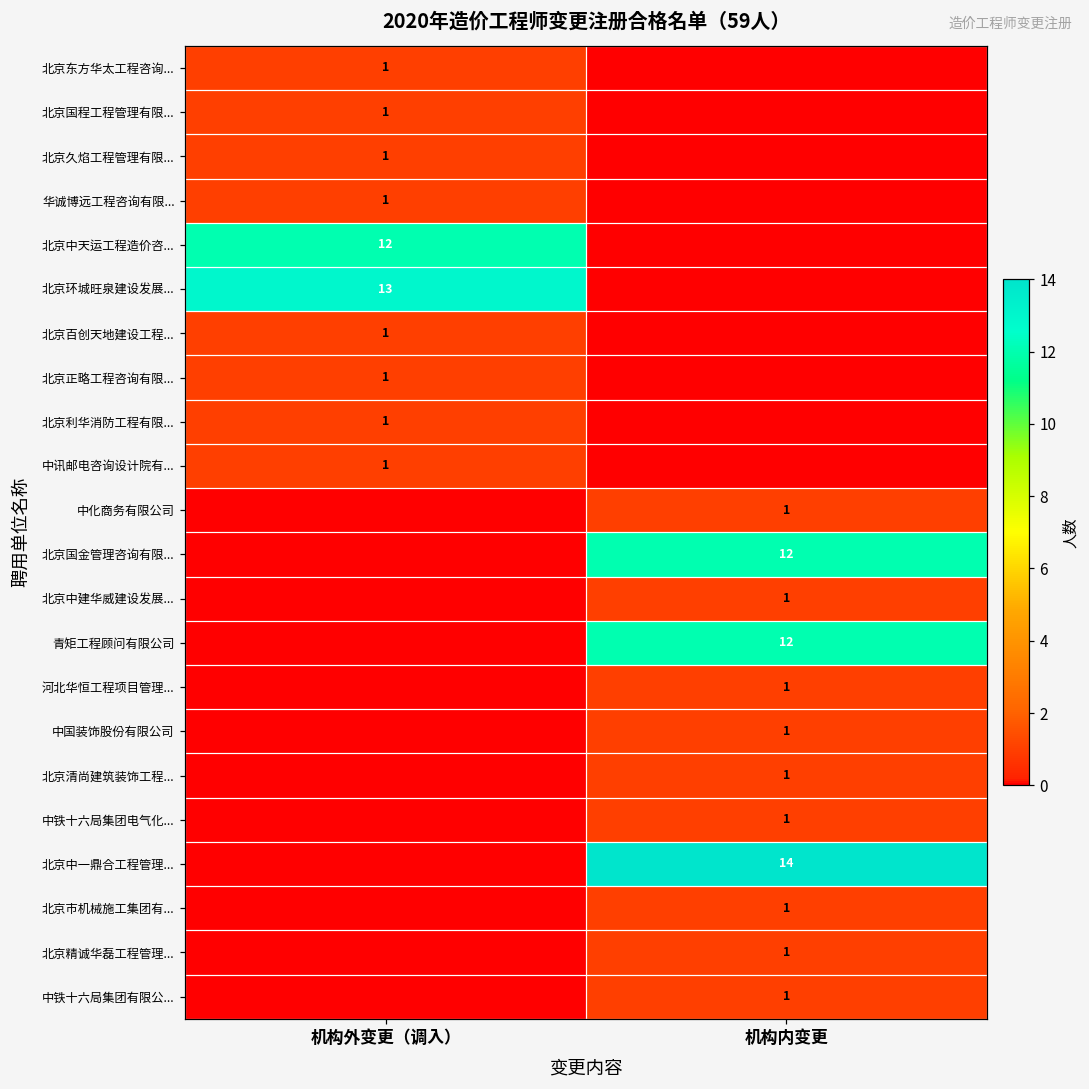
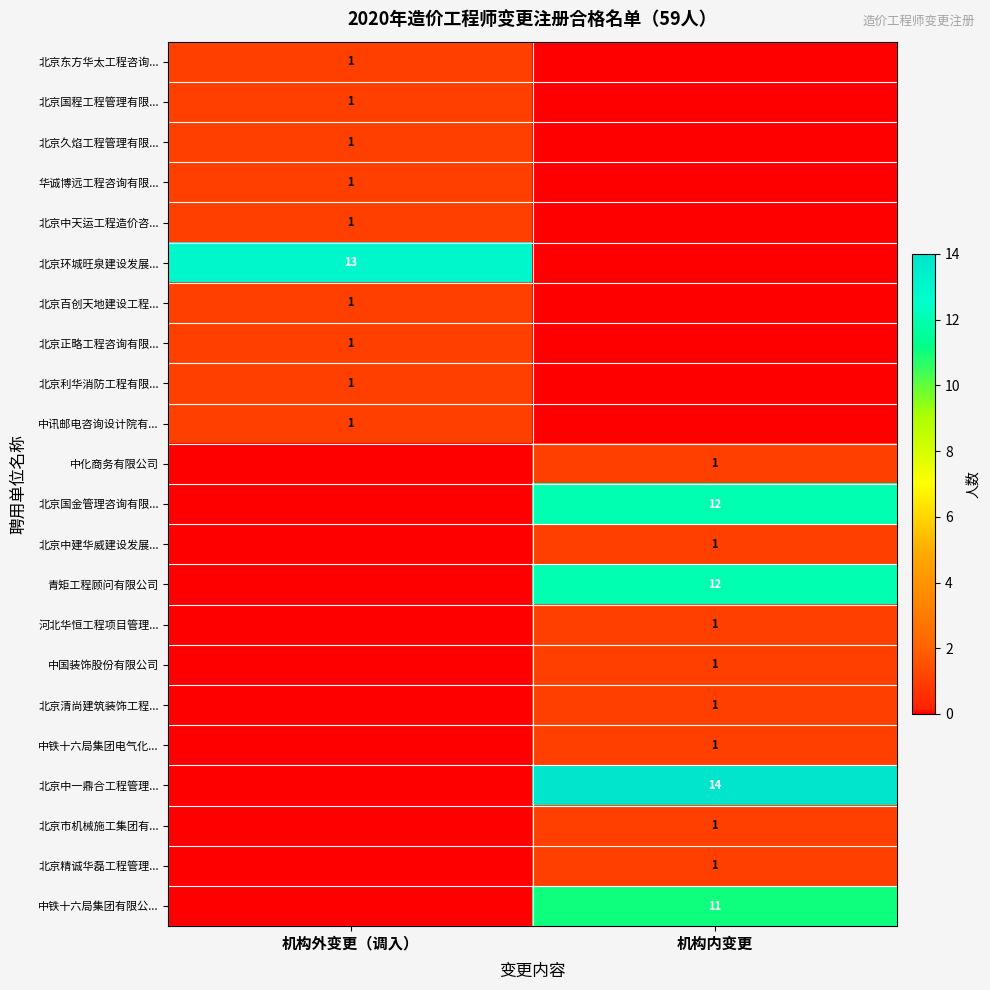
北京中天运工程造价咨..., 机构外变更（调入）: 12 -> 1
中铁十六局集团有限公..., 机构内变更: 1 -> 11
